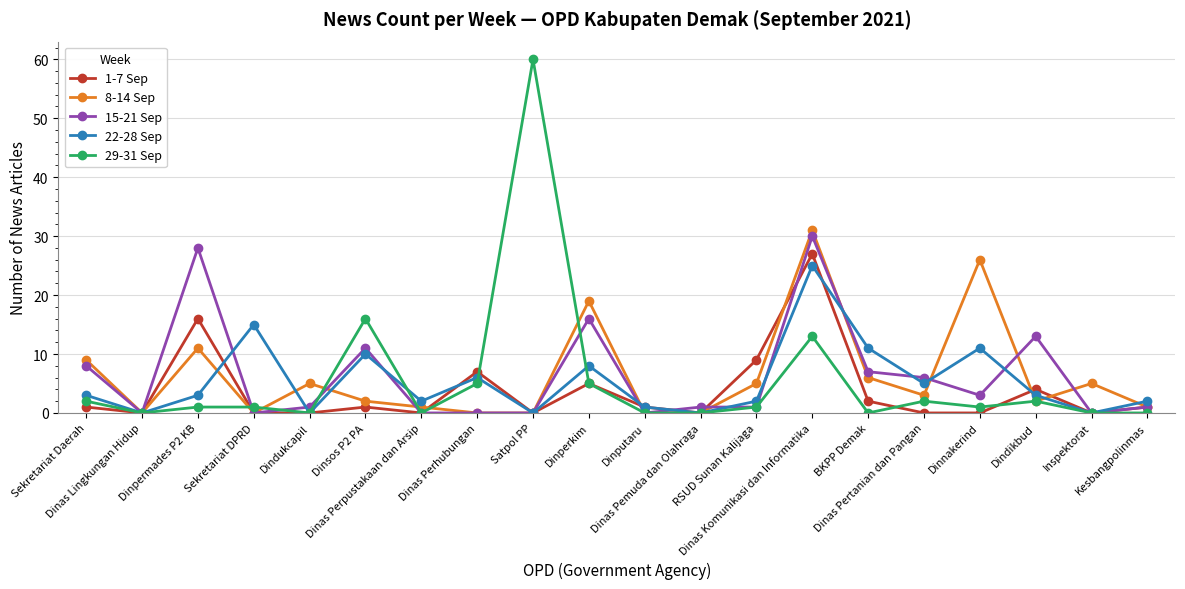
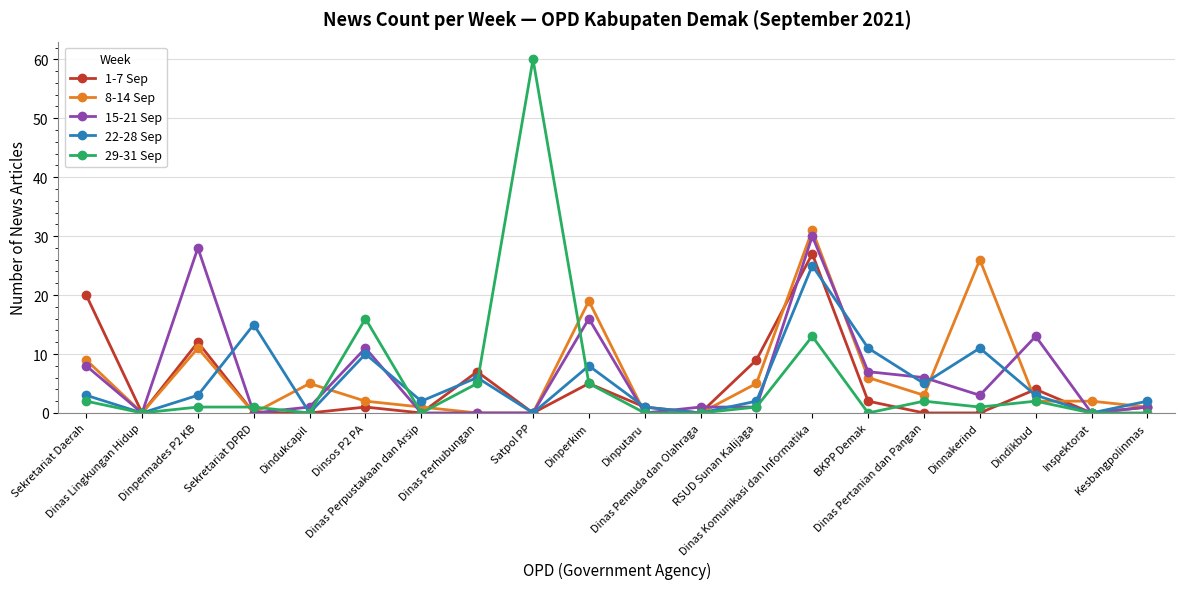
1-7 Sep, Sekretariat Daerah: 1 -> 20
1-7 Sep, Dinpermades P2 KB: 16 -> 12
8-14 Sep, Inspektorat: 5 -> 2
